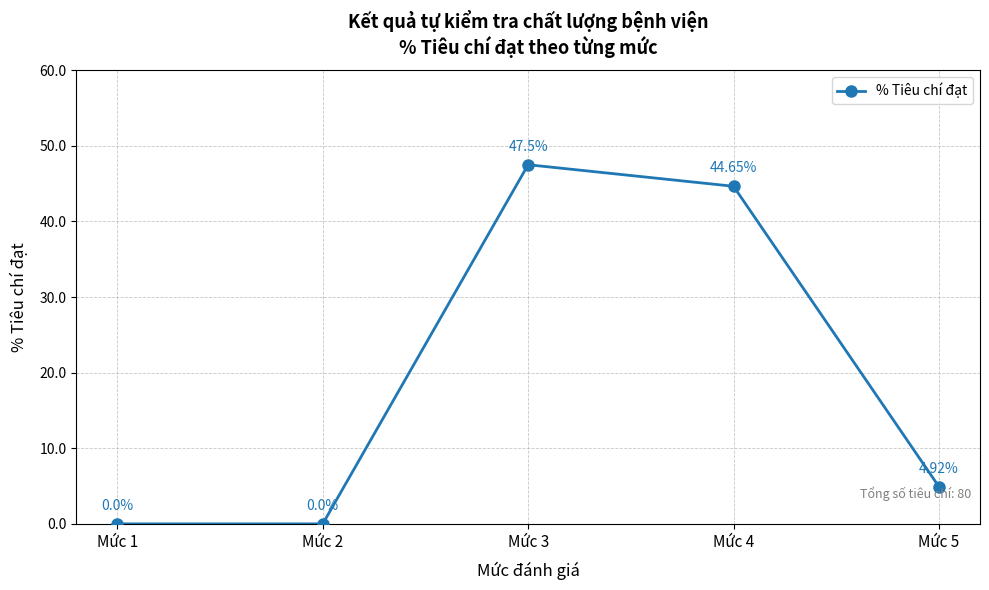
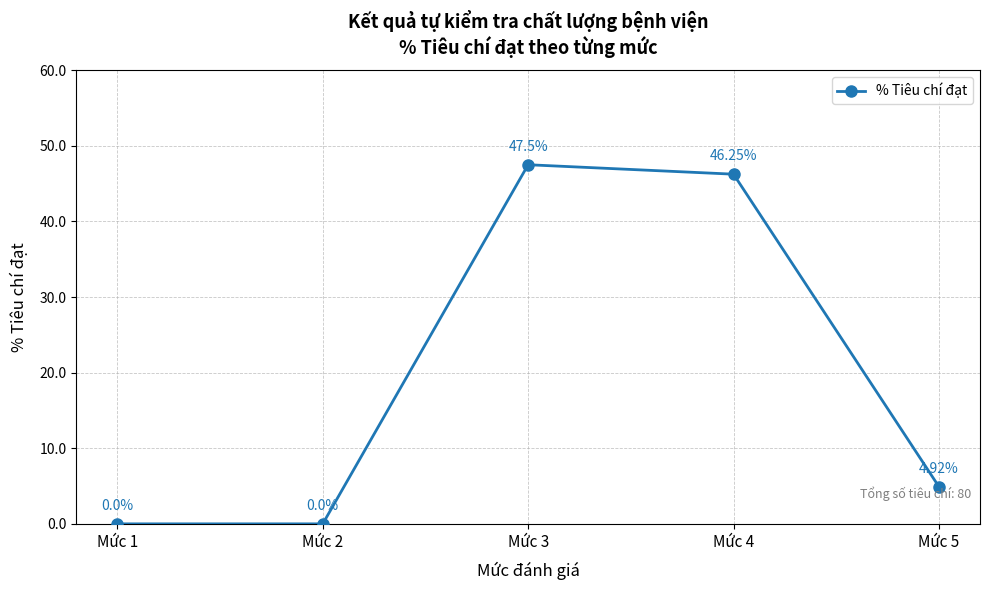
Mức 4: 44.65% -> 46.25%
